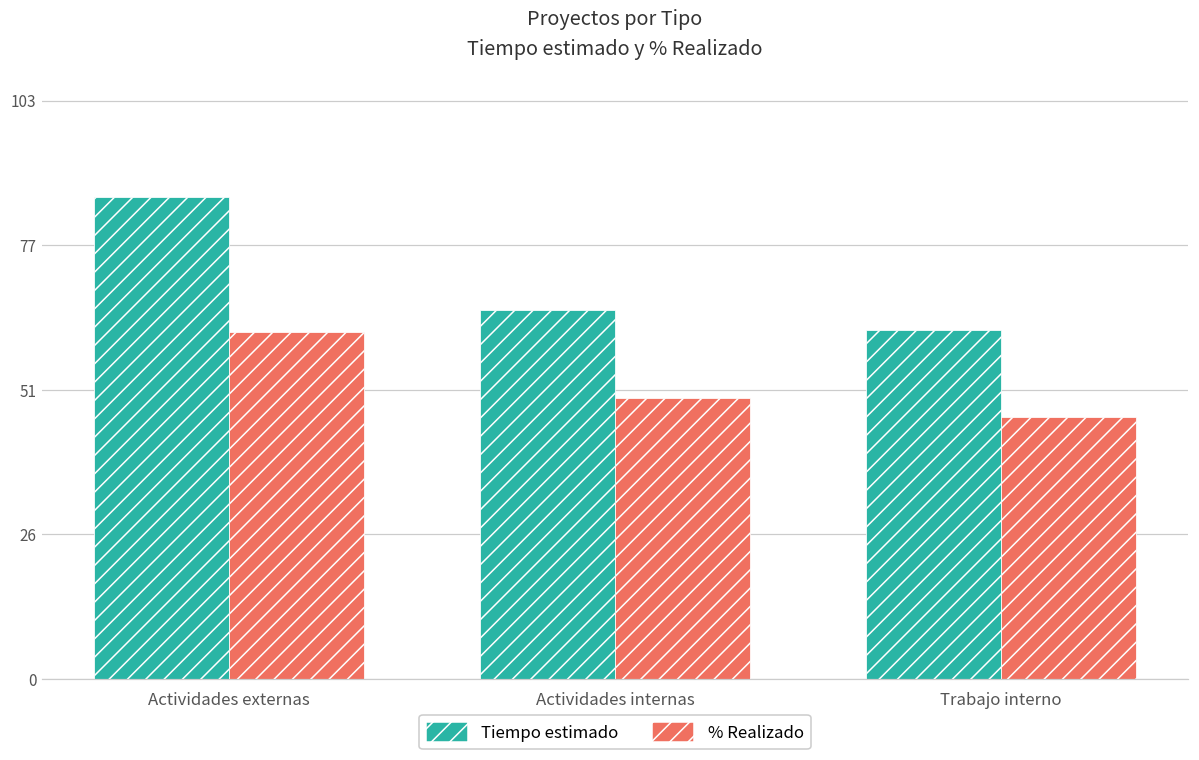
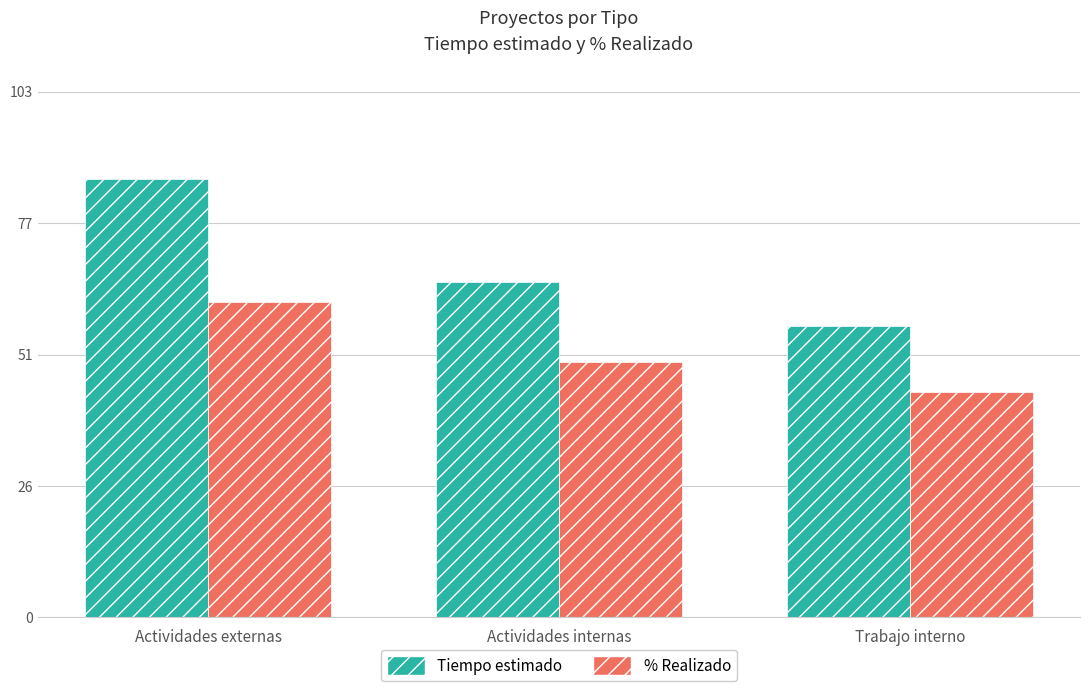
Tiempo estimado, Trabajo interno: 62 -> 57
% Realizado, Trabajo interno: 47 -> 44
